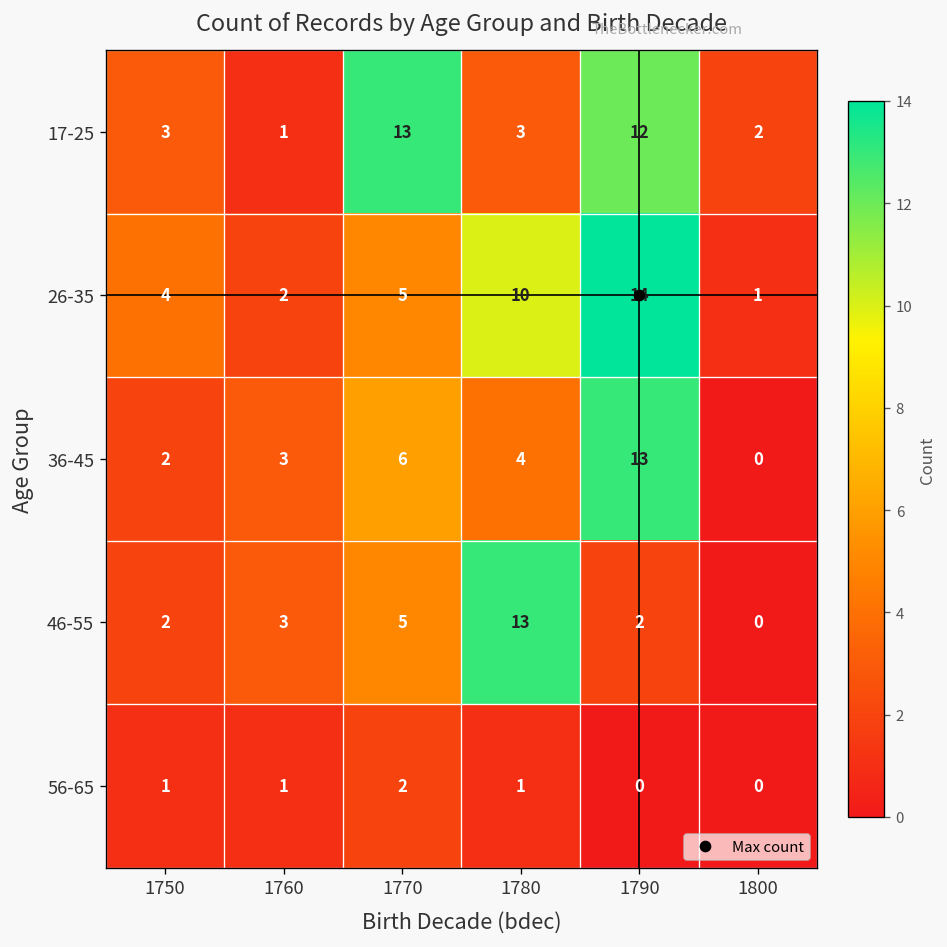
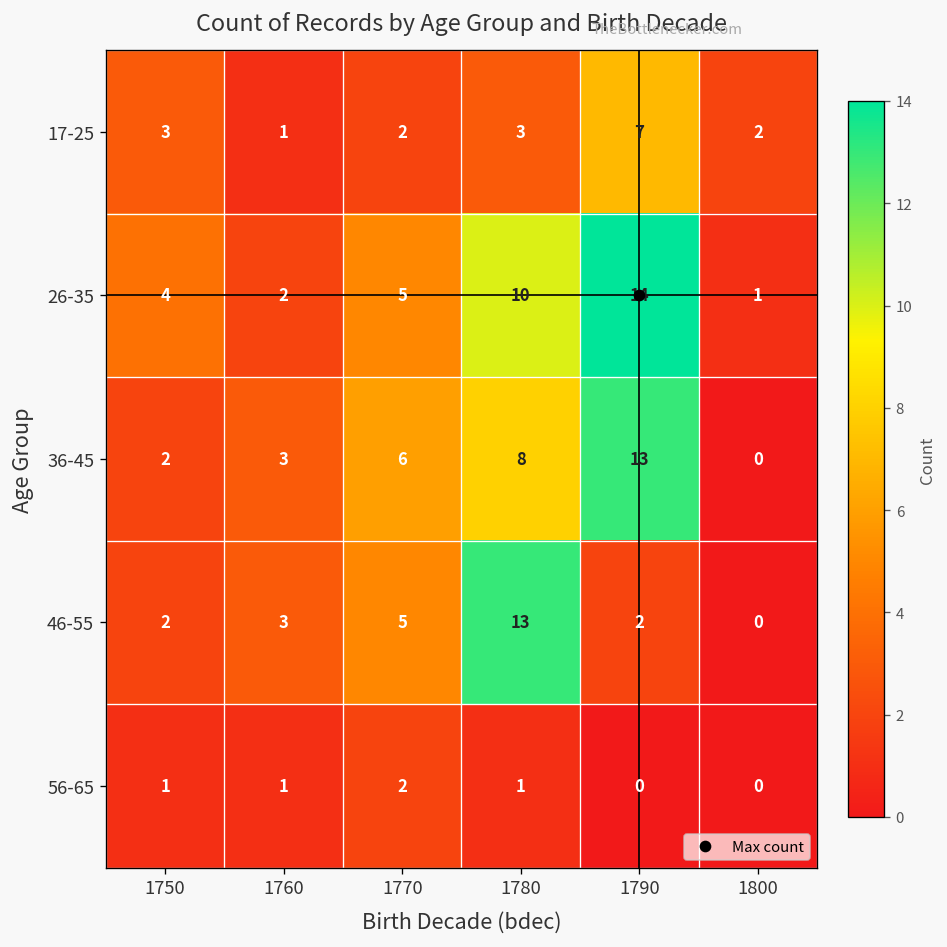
17-25, 1770: 13 -> 2
17-25, 1790: 12 -> 7
36-45, 1780: 4 -> 8
